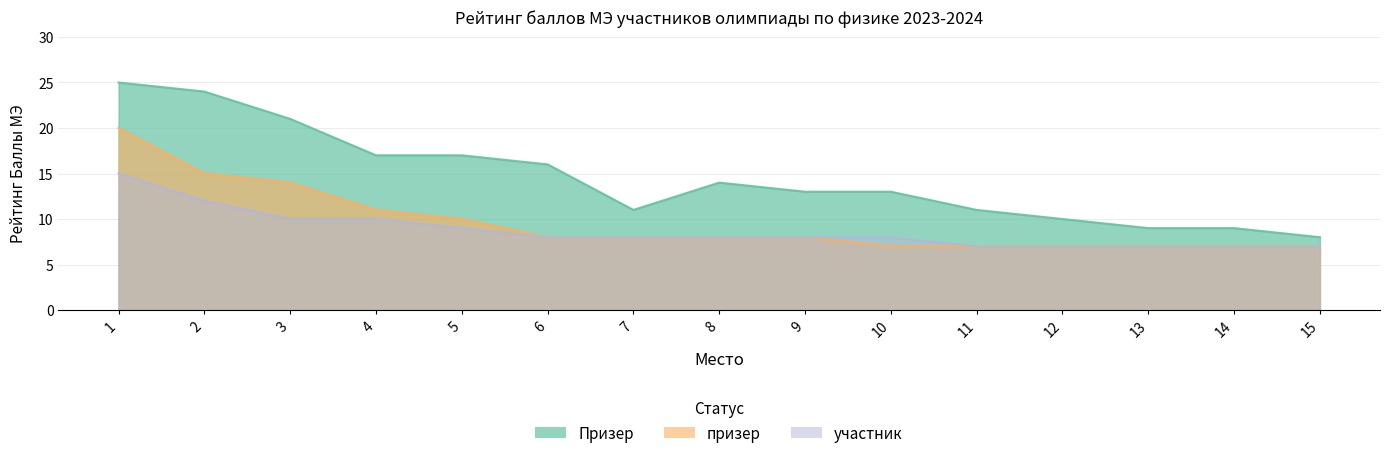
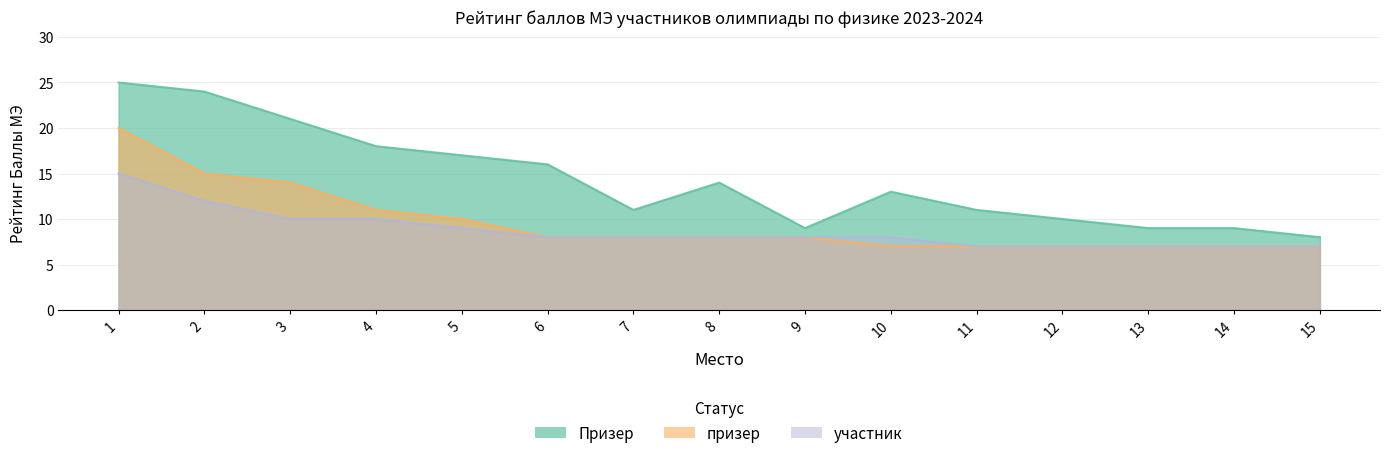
Призер, 4: 17 -> 18
Призер, 9: 13 -> 9
